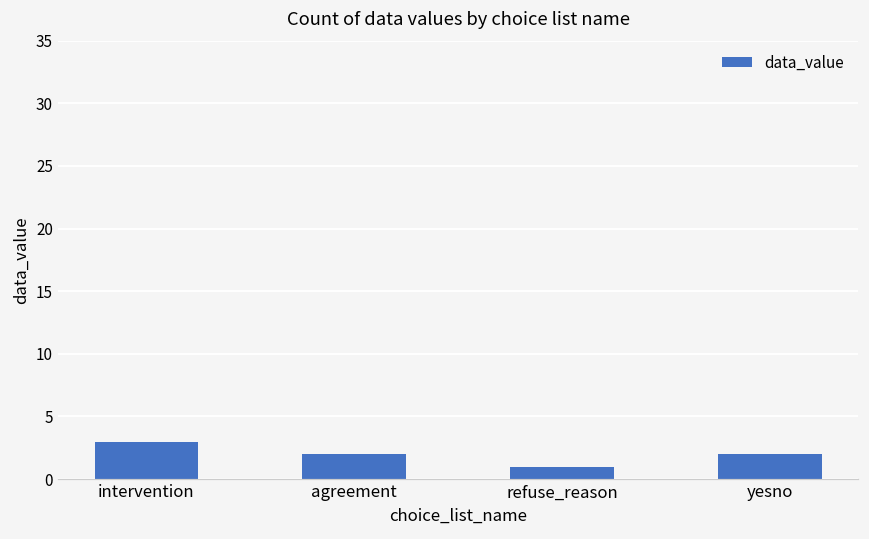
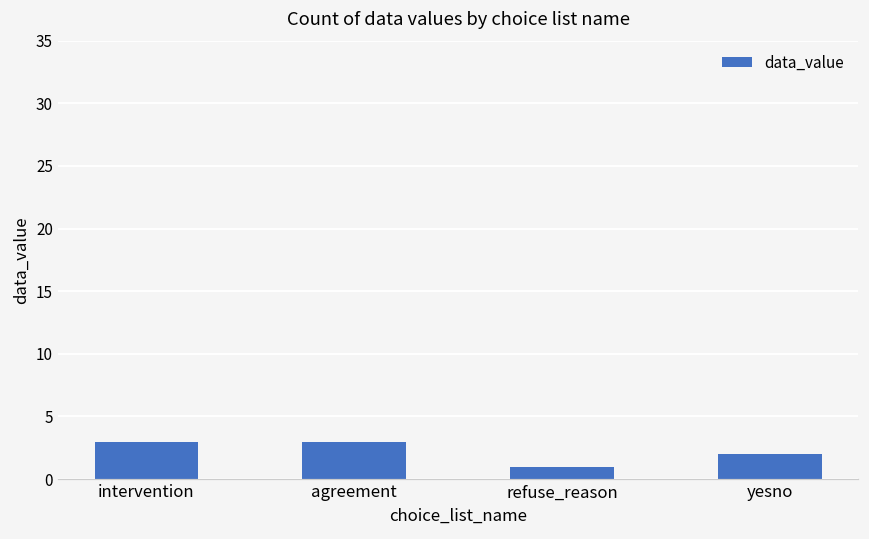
agreement: 2 -> 3
